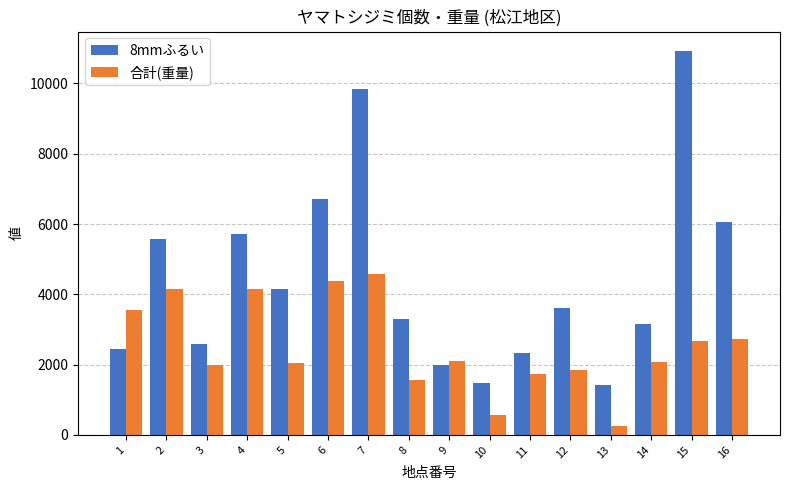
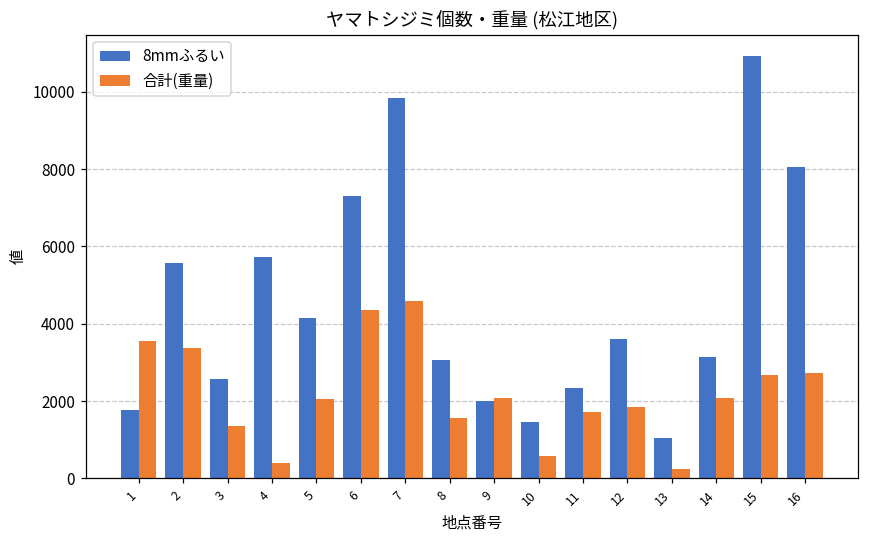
8mmふるい, 1: 2400 -> 1800
合計(重量), 2: 4100 -> 3400
合計(重量), 3: 2000 -> 1400
合計(重量), 4: 4200 -> 400
8mmふるい, 6: 6700 -> 7300
8mmふるい, 8: 3300 -> 3100
8mmふるい, 13: 1400 -> 1000
8mmふるい, 16: 6100 -> 8100
